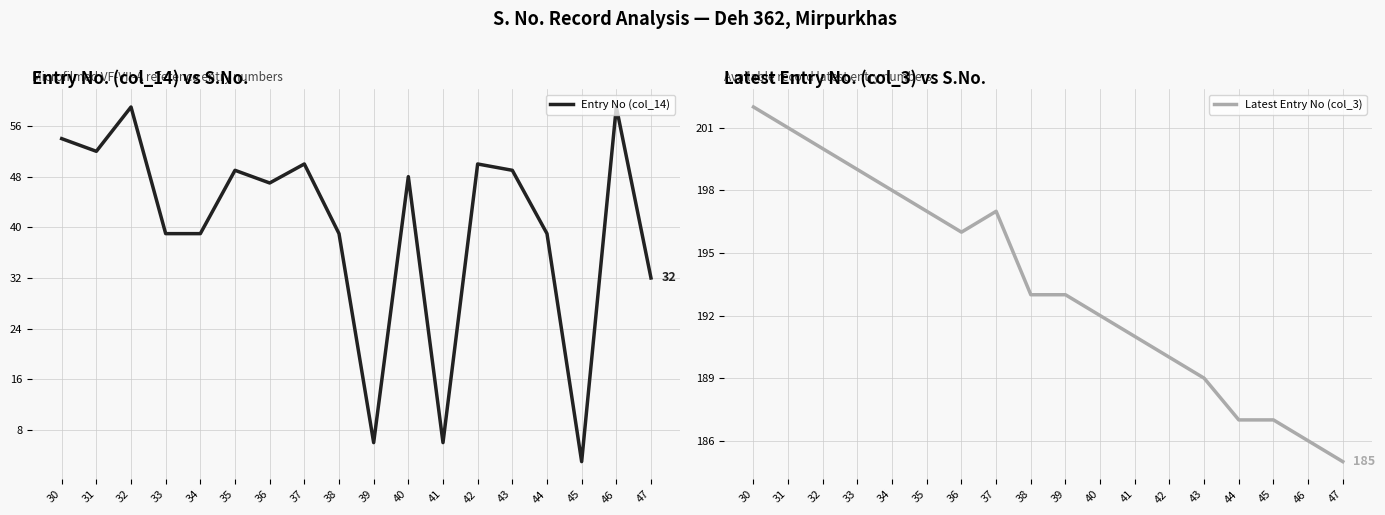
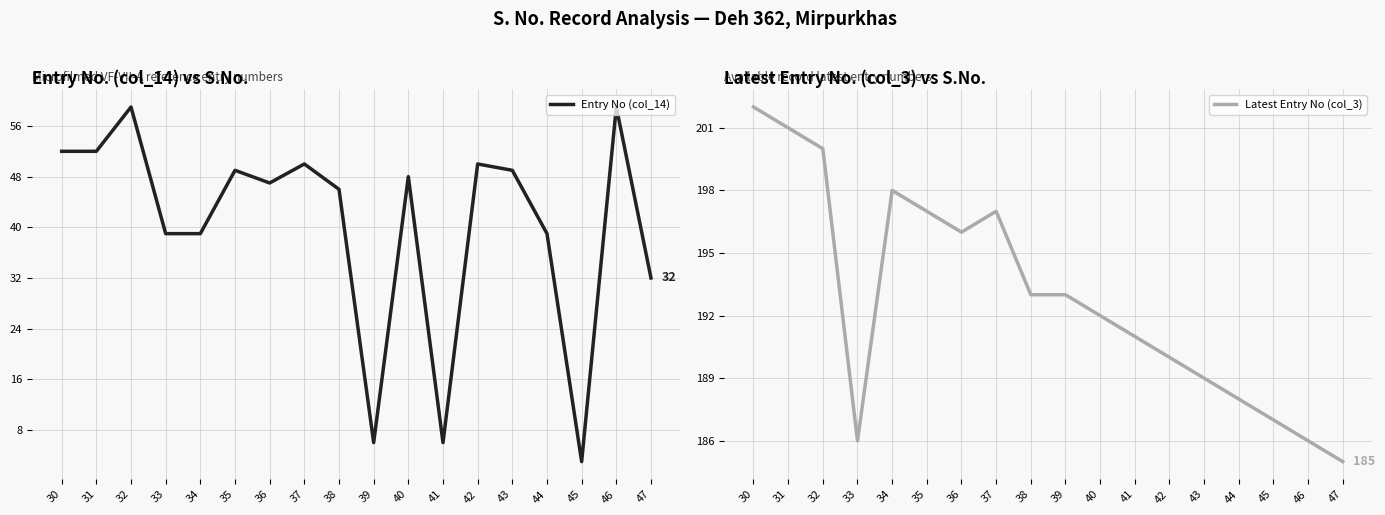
Entry No. (col_14) vs S.No., 30: 54 -> 52
Entry No. (col_14) vs S.No., 38: 39 -> 46
Latest Entry No. (col_3) vs S.No., 33: 199 -> 186
Latest Entry No. (col_3) vs S.No., 44: 187 -> 188
